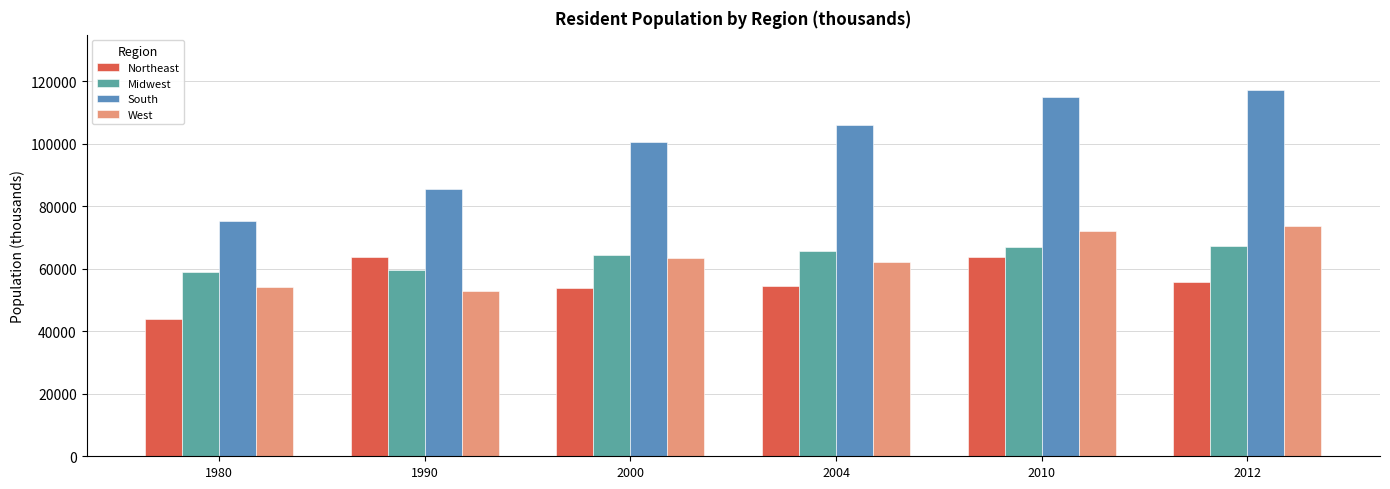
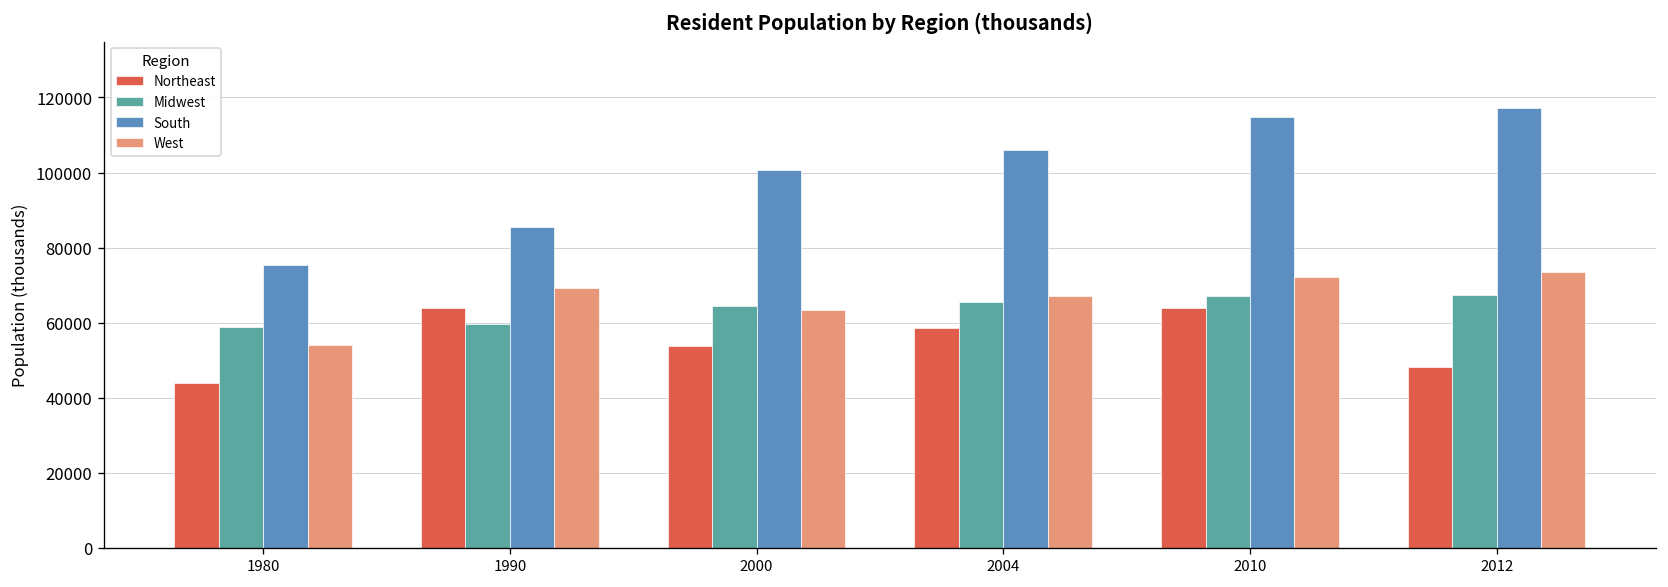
West, 1990: 53000 -> 69000
Northeast, 2004: 55000 -> 59000
West, 2004: 62000 -> 67000
Northeast, 2012: 56000 -> 48000
